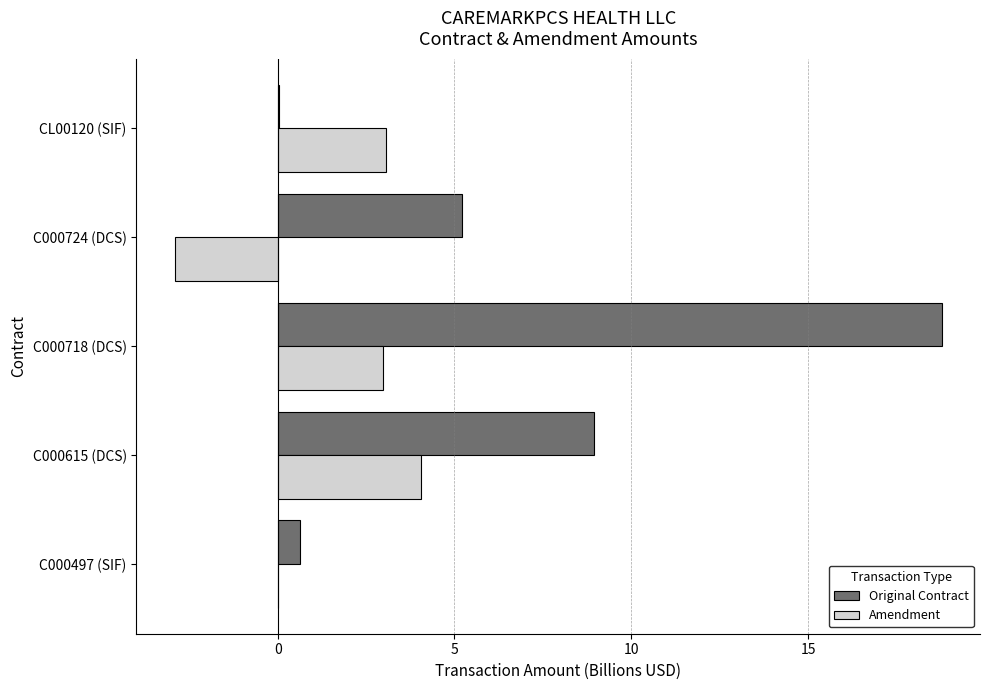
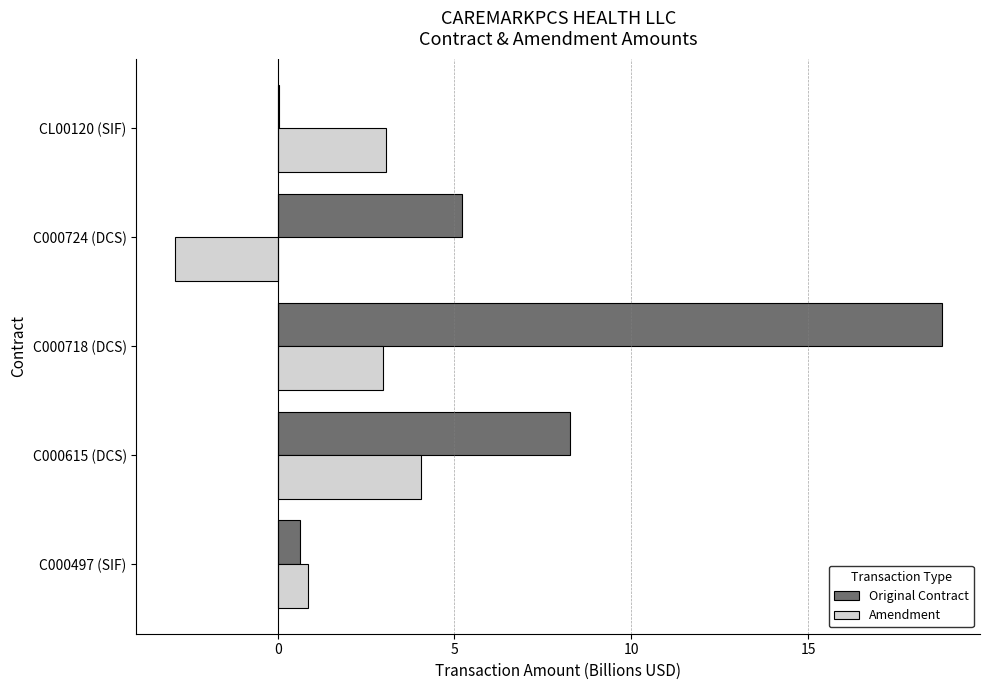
Original Contract, C000615 (DCS): 8.9 -> 8.3
Amendment, C000497 (SIF): 0.0 -> 0.9
